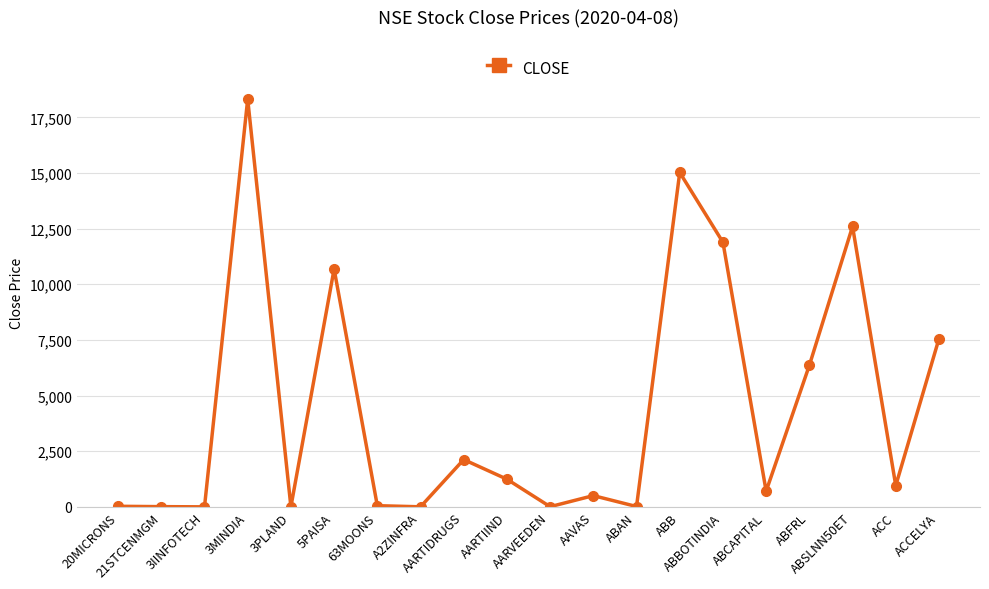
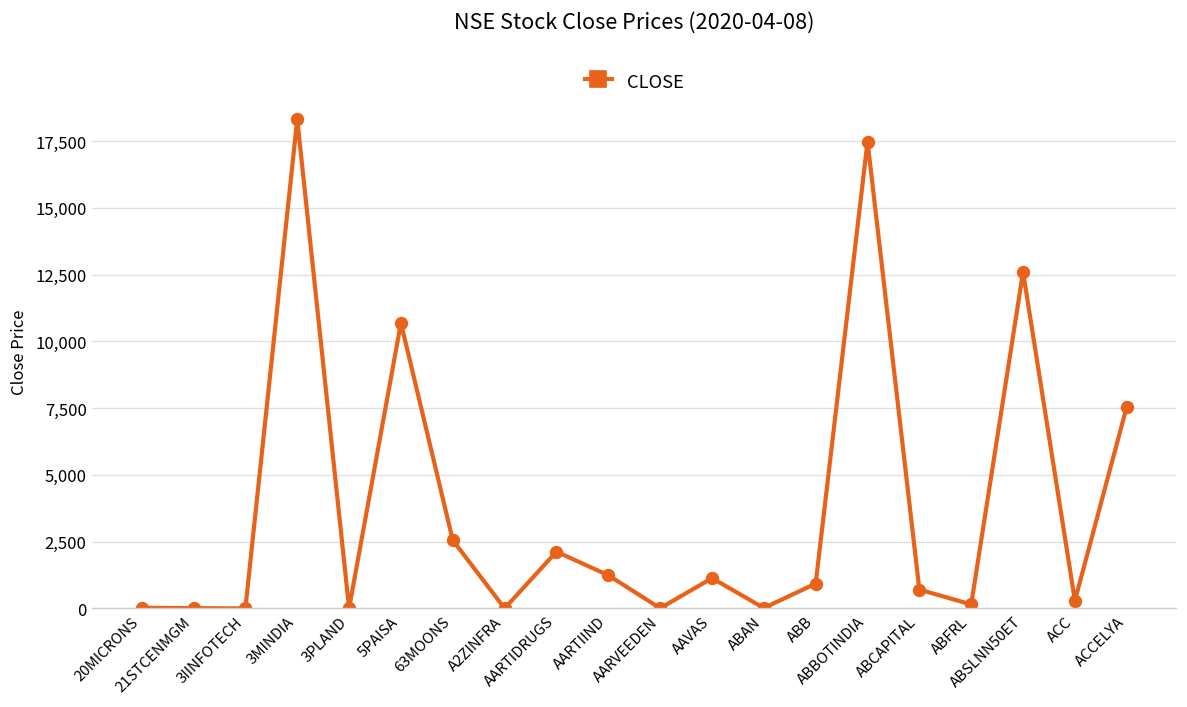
63MOONS: 100 -> 2,600
AAVAS: 500 -> 1,100
ABB: 15,000 -> 900
ABBOTINDIA: 11,900 -> 17,500
ABFRL: 6,400 -> 100
ACC: 1,000 -> 300
